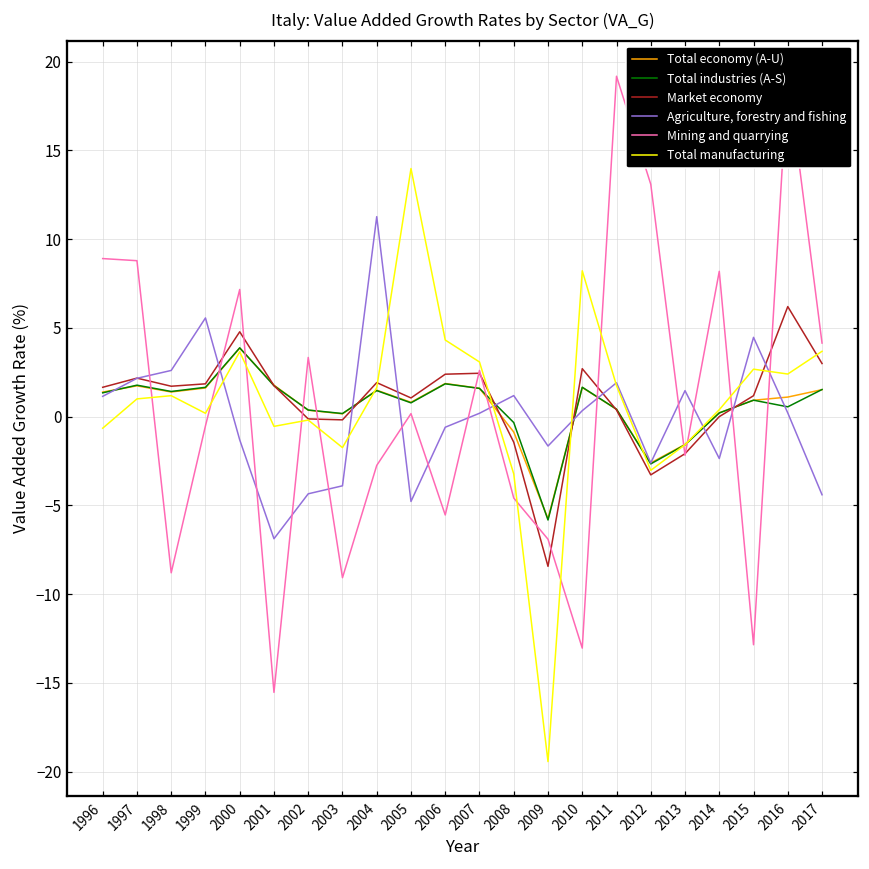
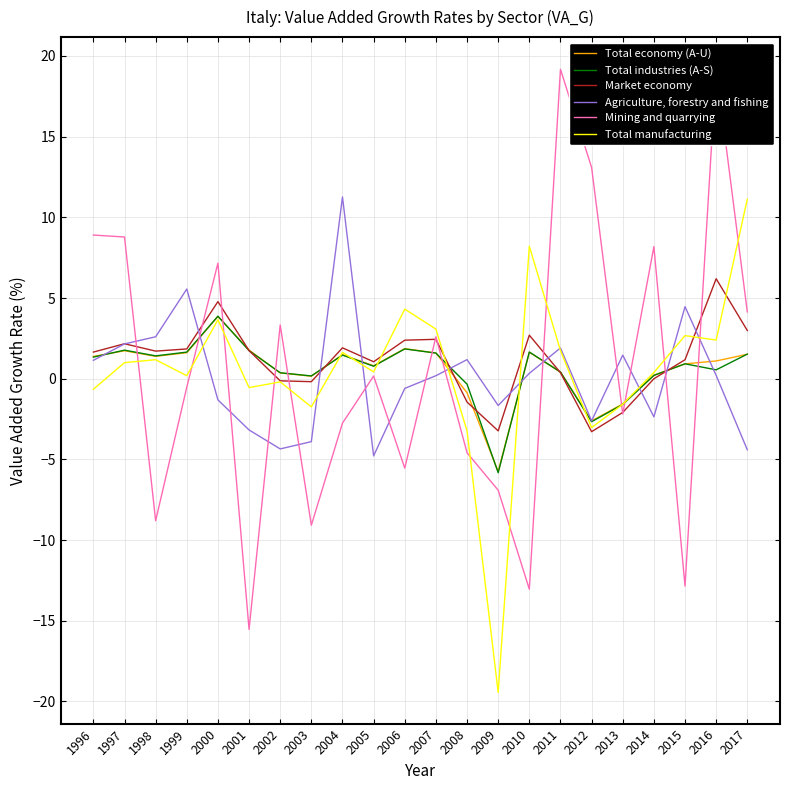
Agriculture, forestry and fishing, 2001: -6.9 -> -3.2
Total manufacturing, 2005: 14.0 -> 0.4
Market economy, 2009: -8.4 -> -3.2
Total manufacturing, 2017: 3.7 -> 11.1
